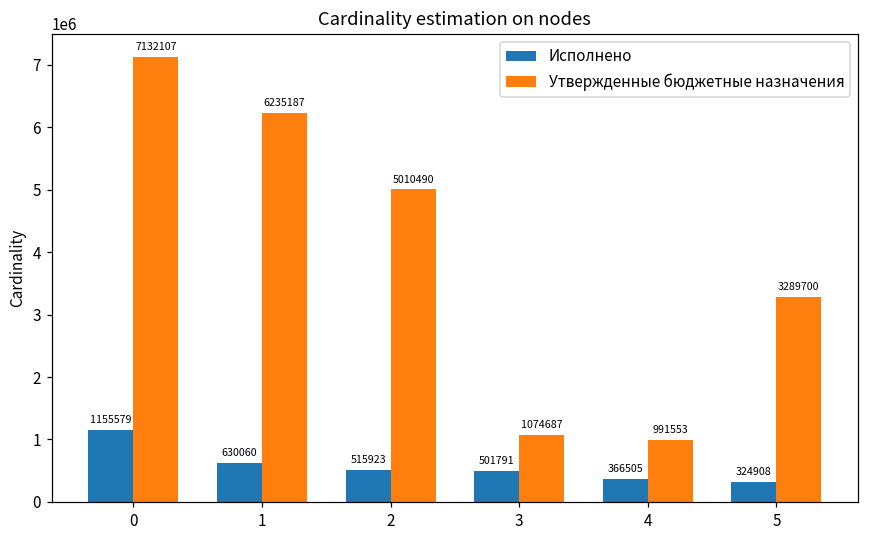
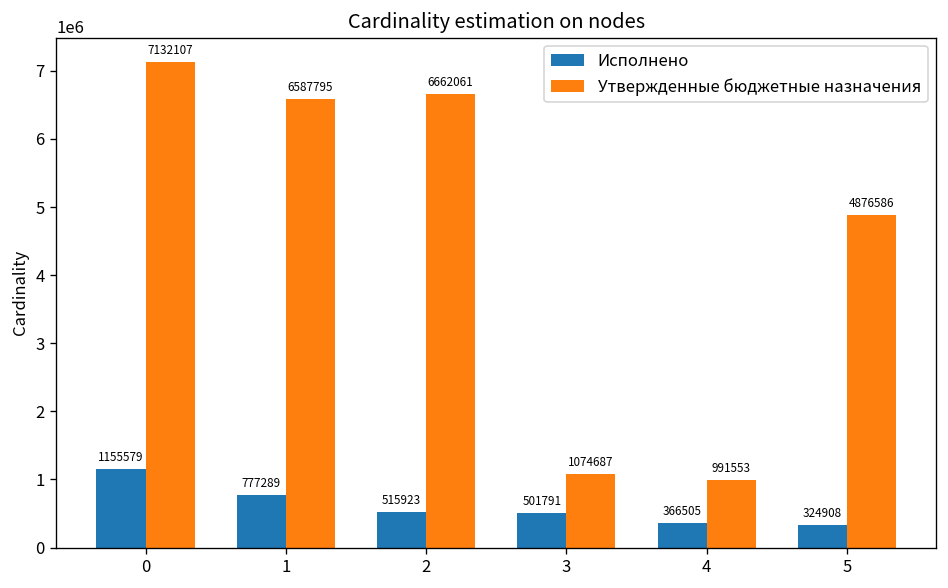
Исполнено, 1: 630060 -> 777289
Утвержденные бюджетные назначения, 1: 6235187 -> 6587795
Утвержденные бюджетные назначения, 2: 5010490 -> 6662061
Утвержденные бюджетные назначения, 5: 3289700 -> 4876586
